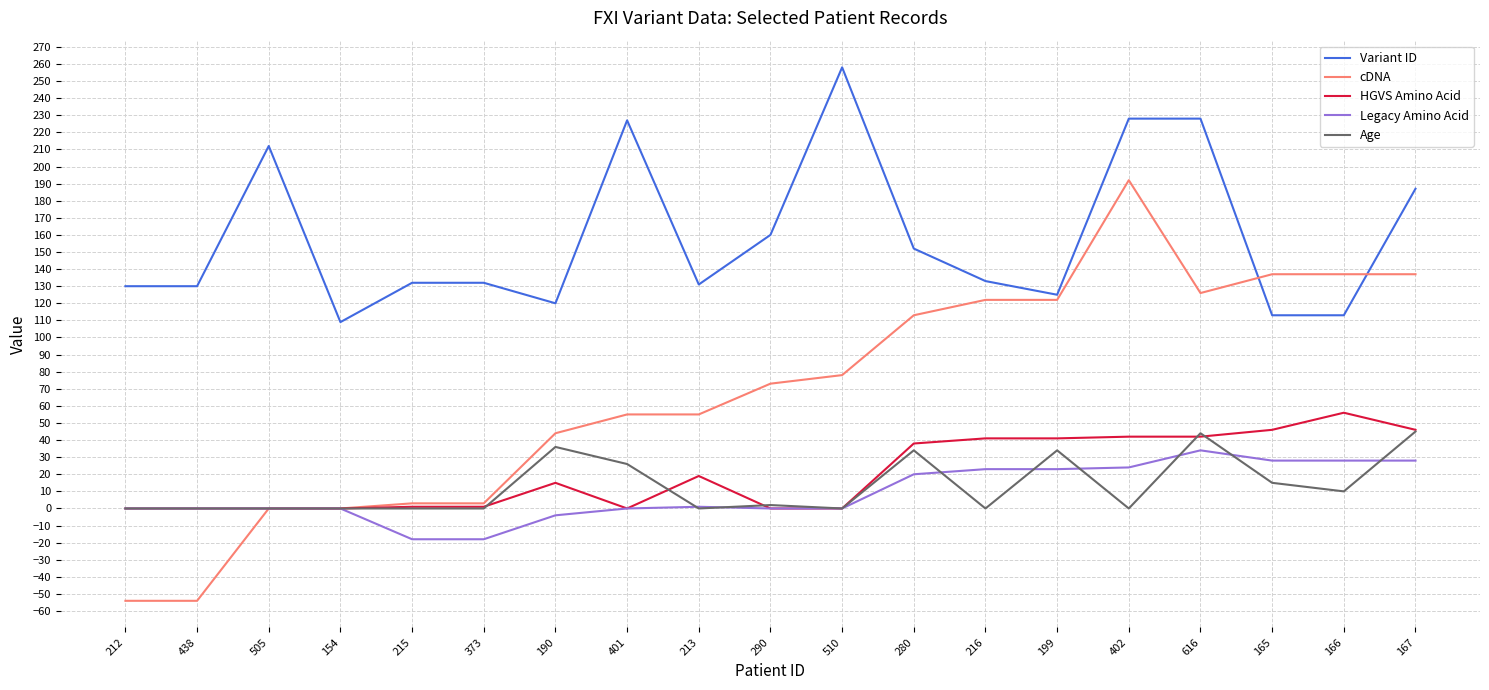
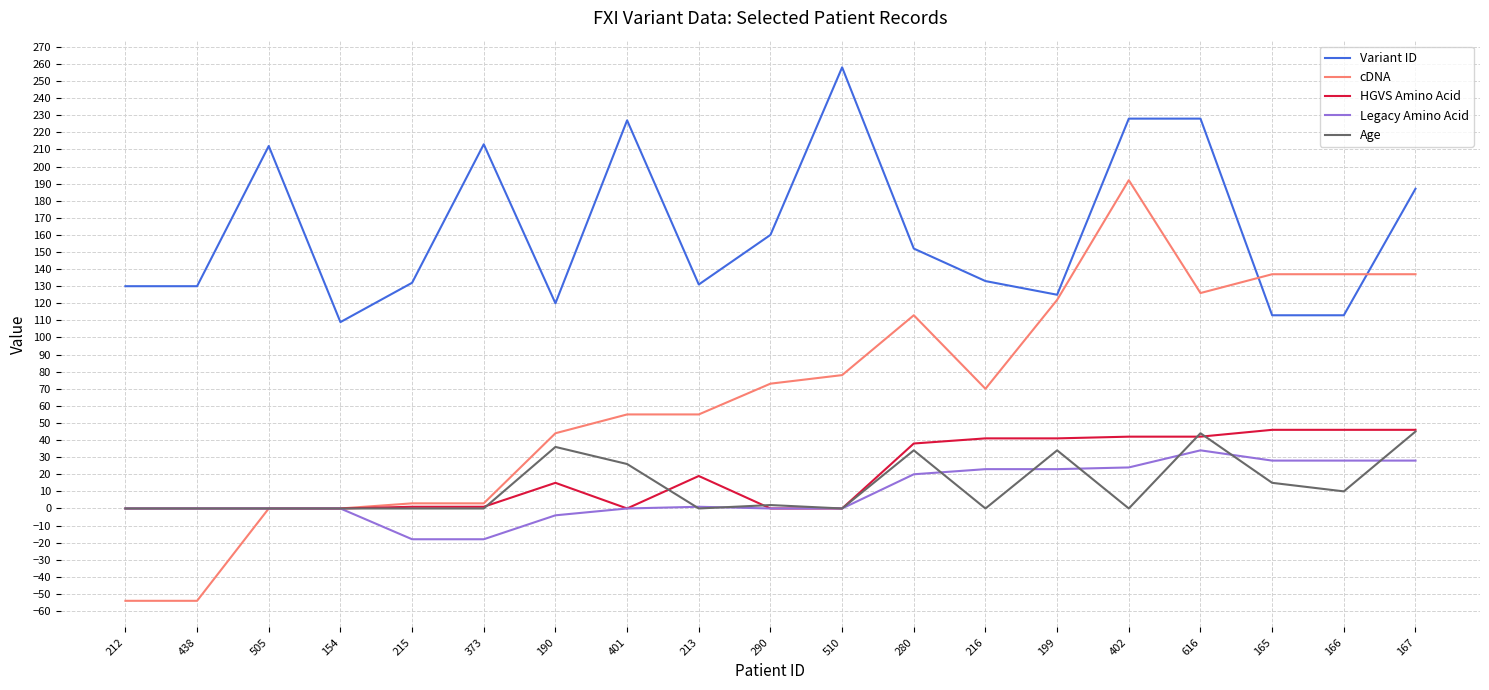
Variant ID, 373: 132 -> 213
cDNA, 216: 122 -> 70
HGVS Amino Acid, 166: 56 -> 46
